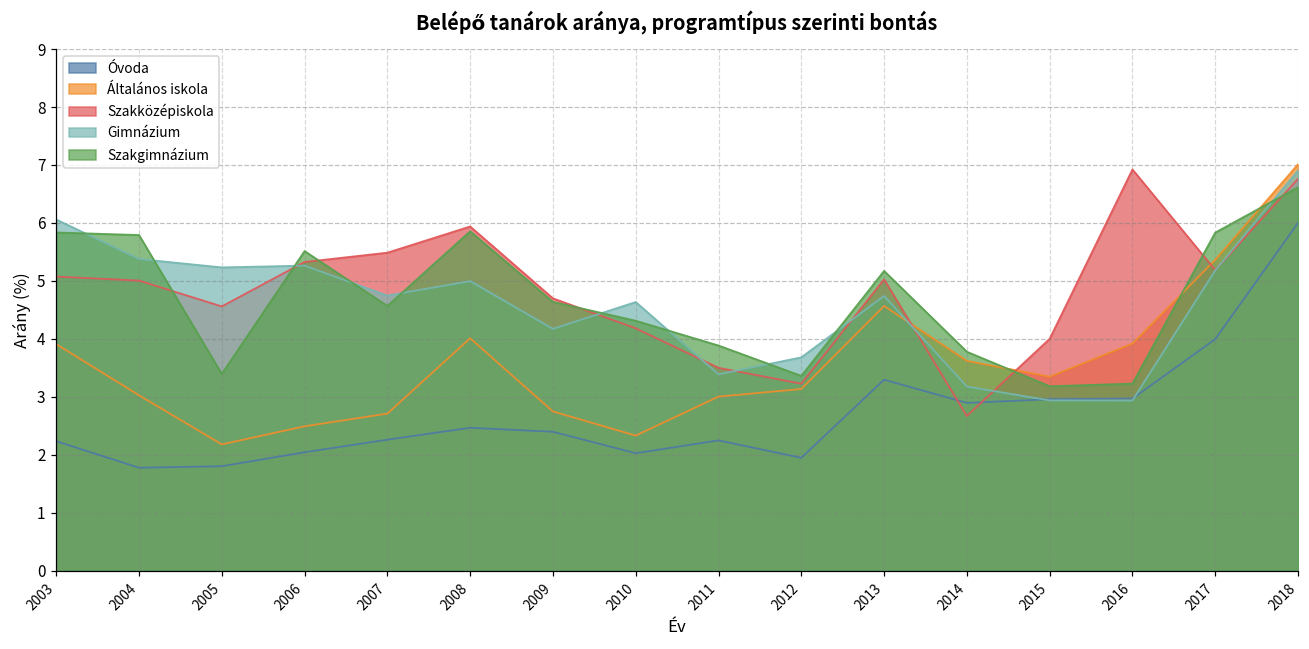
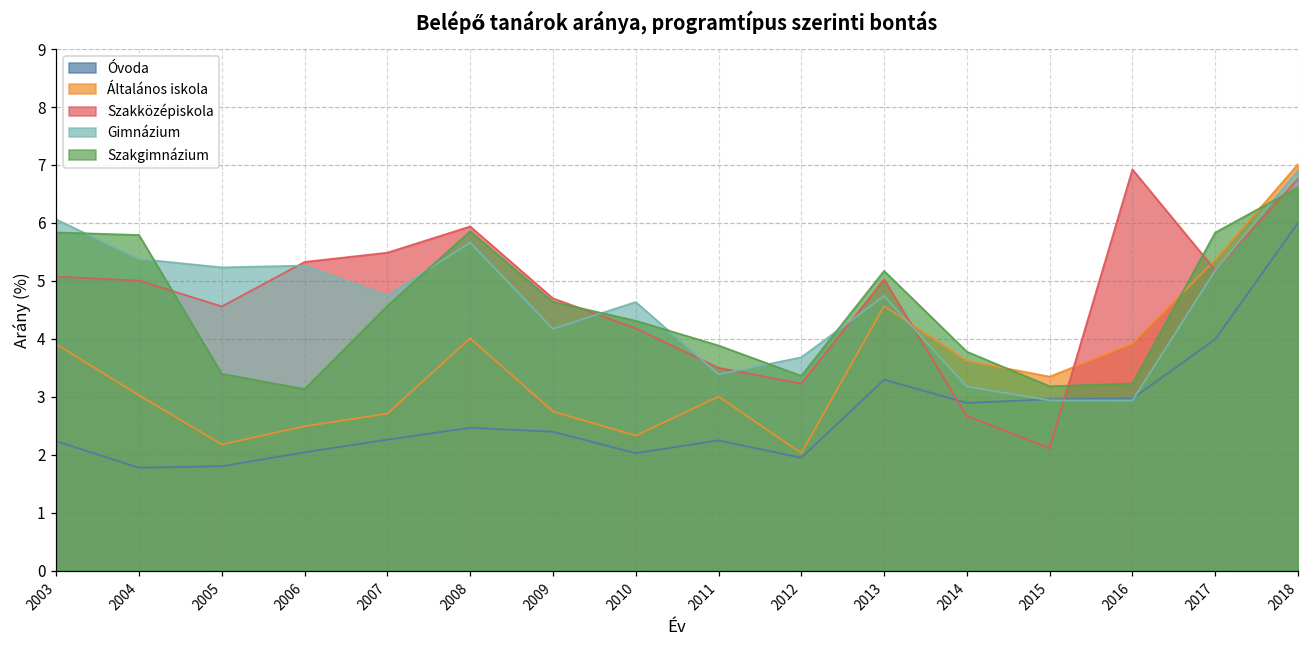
Szakgimnázium, 2006: 5.5 -> 3.1
Gimnázium, 2008: 5.0 -> 5.7
Általános iskola, 2012: 3.1 -> 2.0
Szakközépiskola, 2015: 4.0 -> 2.1
